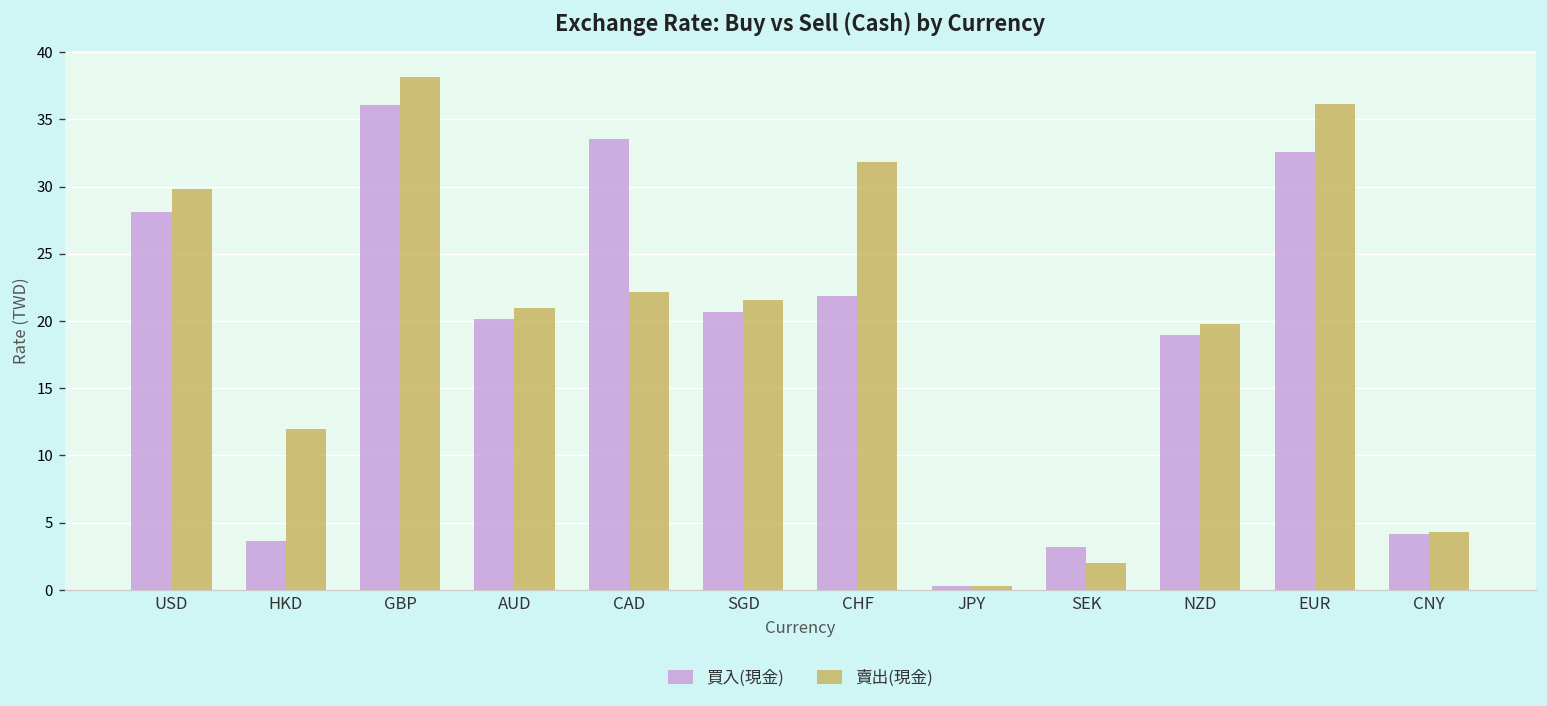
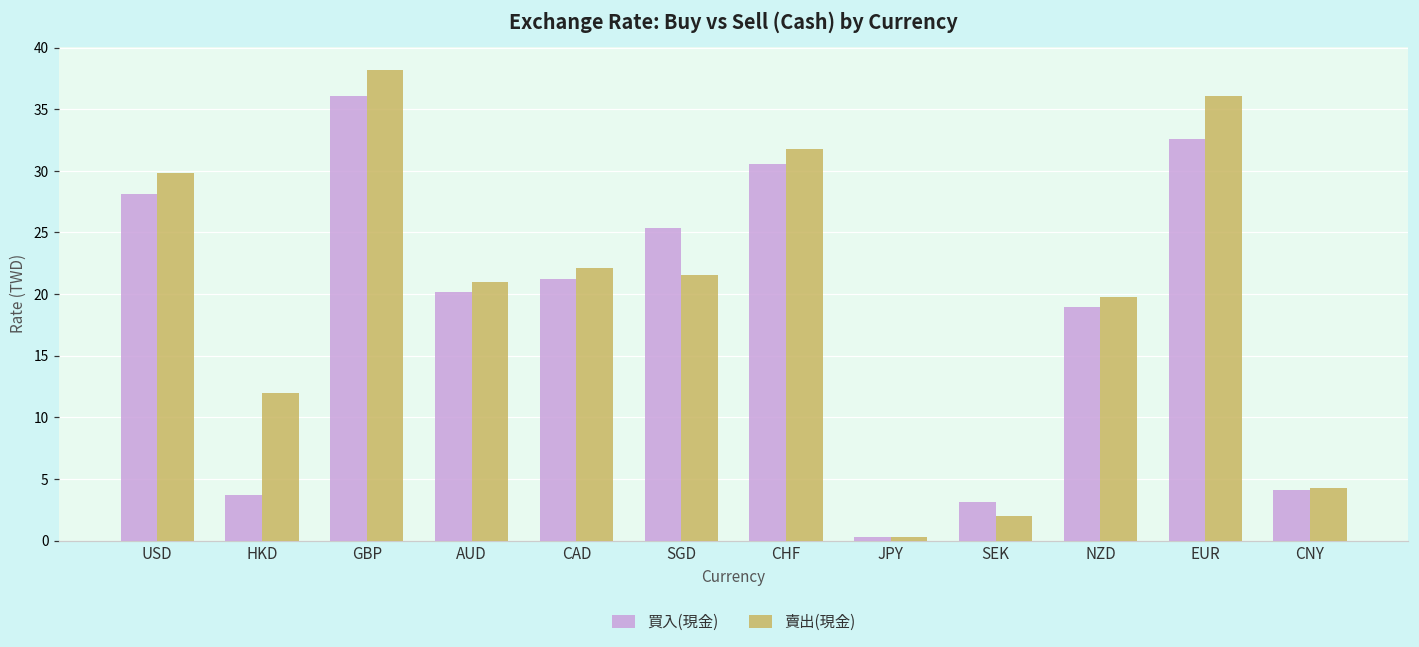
買入(現金), CAD: 33.5 -> 21.2
買入(現金), SGD: 20.7 -> 25.3
買入(現金), CHF: 21.9 -> 30.6
